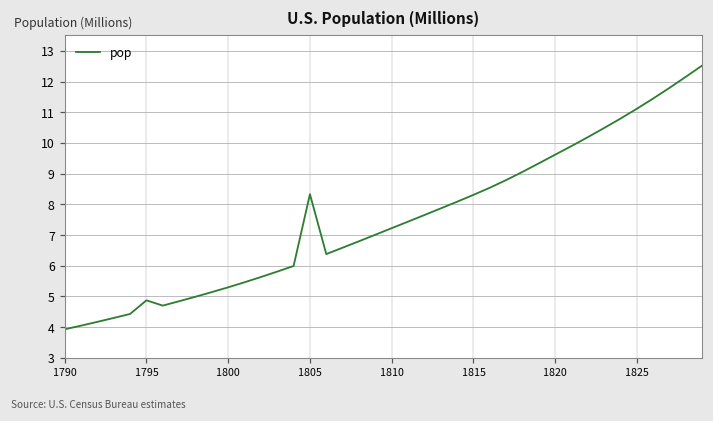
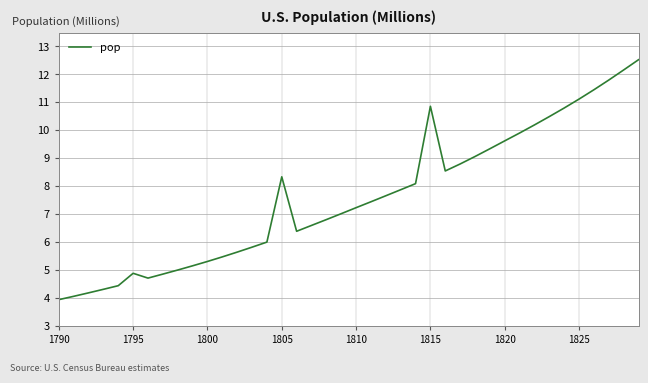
1815: 8.3 -> 10.9
